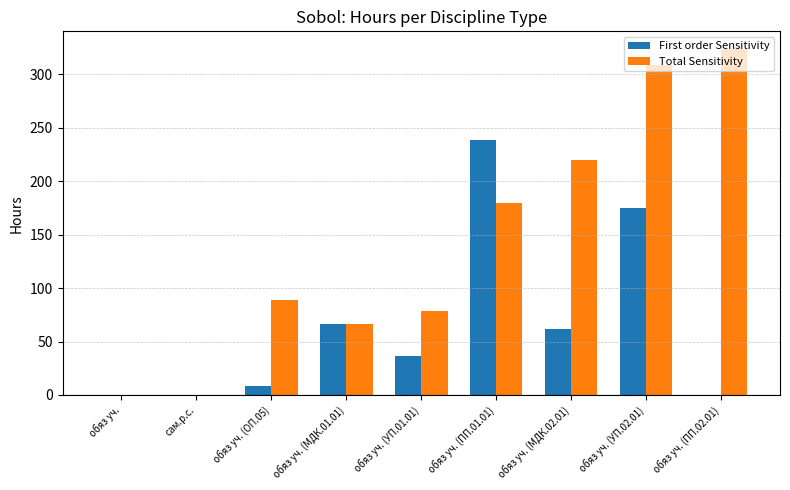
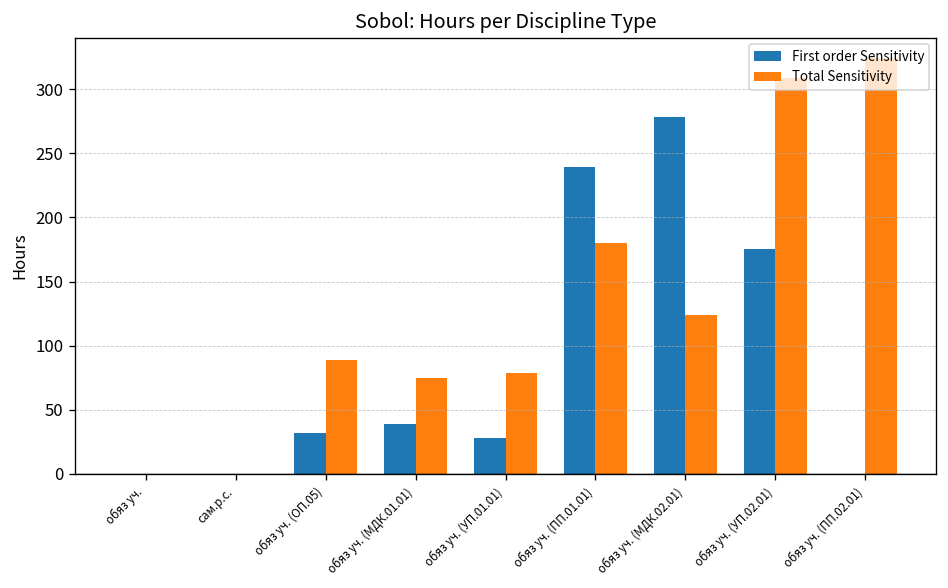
First order Sensitivity, обяз уч. (ОП.05): 8 -> 32
First order Sensitivity, обяз уч. (МДК.01.01): 66 -> 39
Total Sensitivity, обяз уч. (МДК.01.01): 66 -> 75
First order Sensitivity, обяз уч. (УП.01.01): 36 -> 28
First order Sensitivity, обяз уч. (МДК.02.01): 62 -> 278
Total Sensitivity, обяз уч. (МДК.02.01): 220 -> 124
